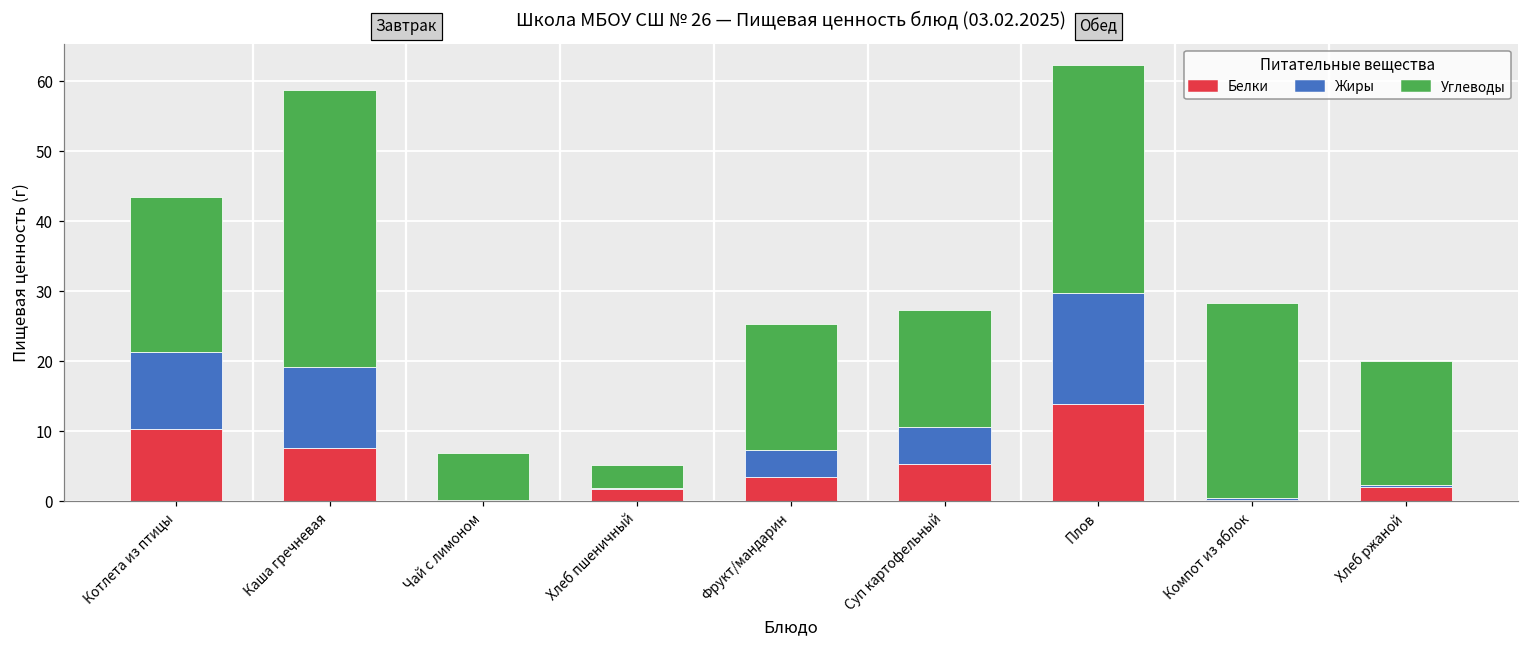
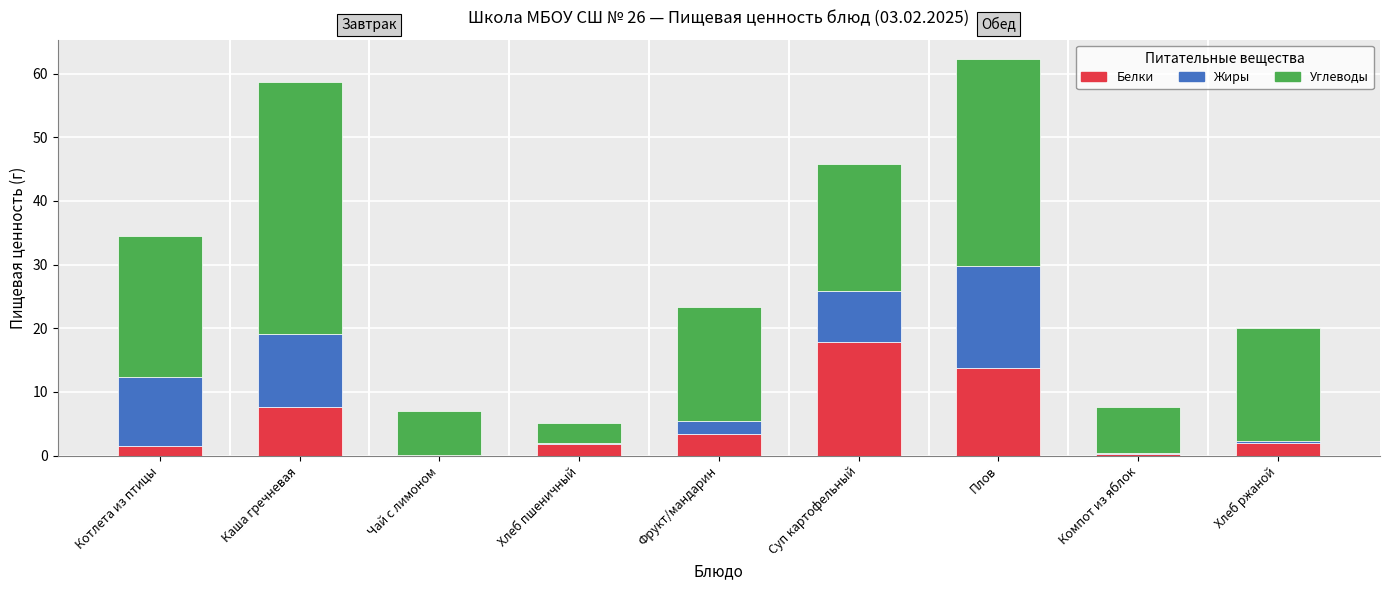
Белки, Котлета из птицы: 10 -> 1
Жиры, Фрукт/мандарин: 4 -> 2
Белки, Суп картофельный: 5 -> 18
Жиры, Суп картофельный: 5 -> 8
Углеводы, Суп картофельный: 17 -> 20
Углеводы, Компот из яблок: 28 -> 7
